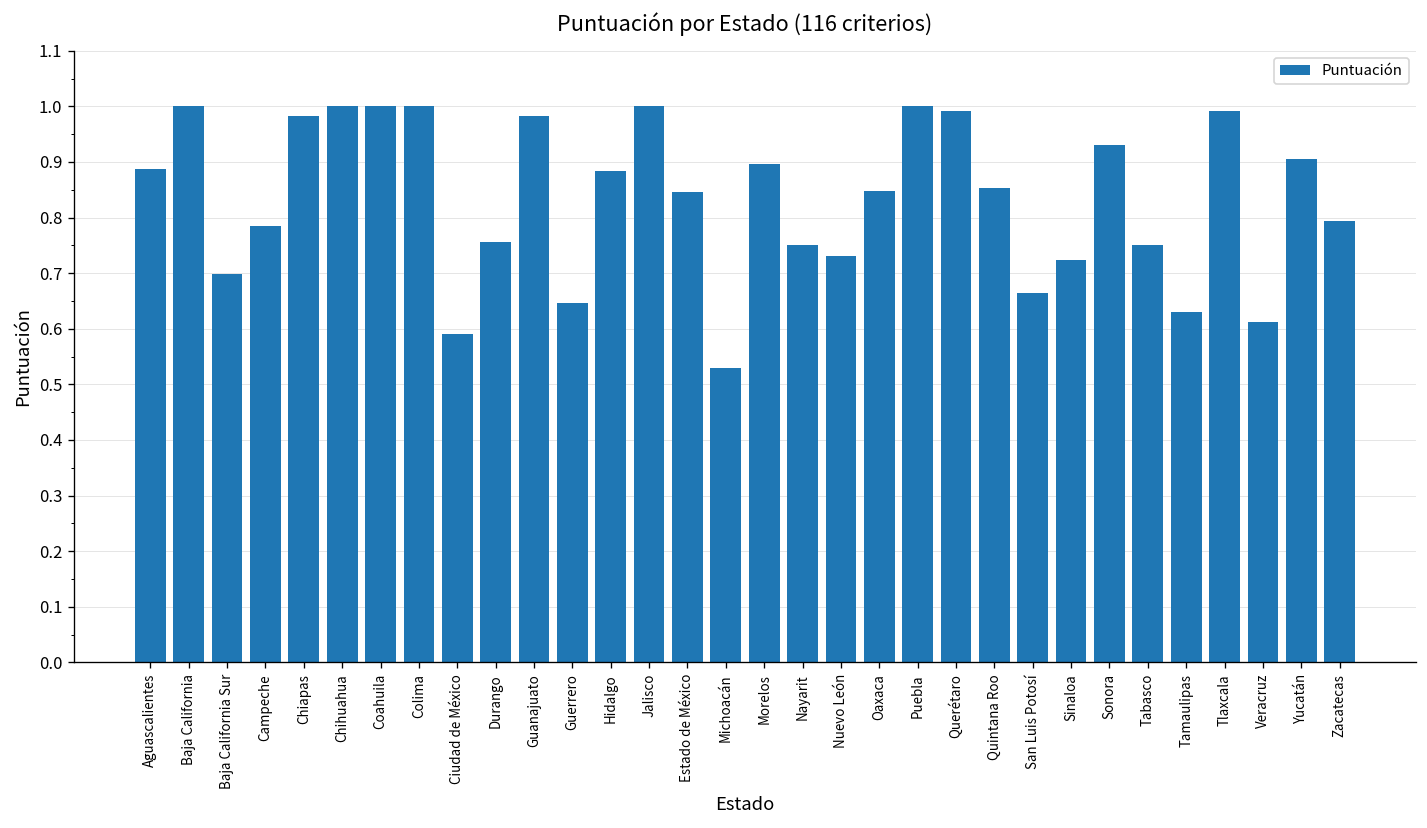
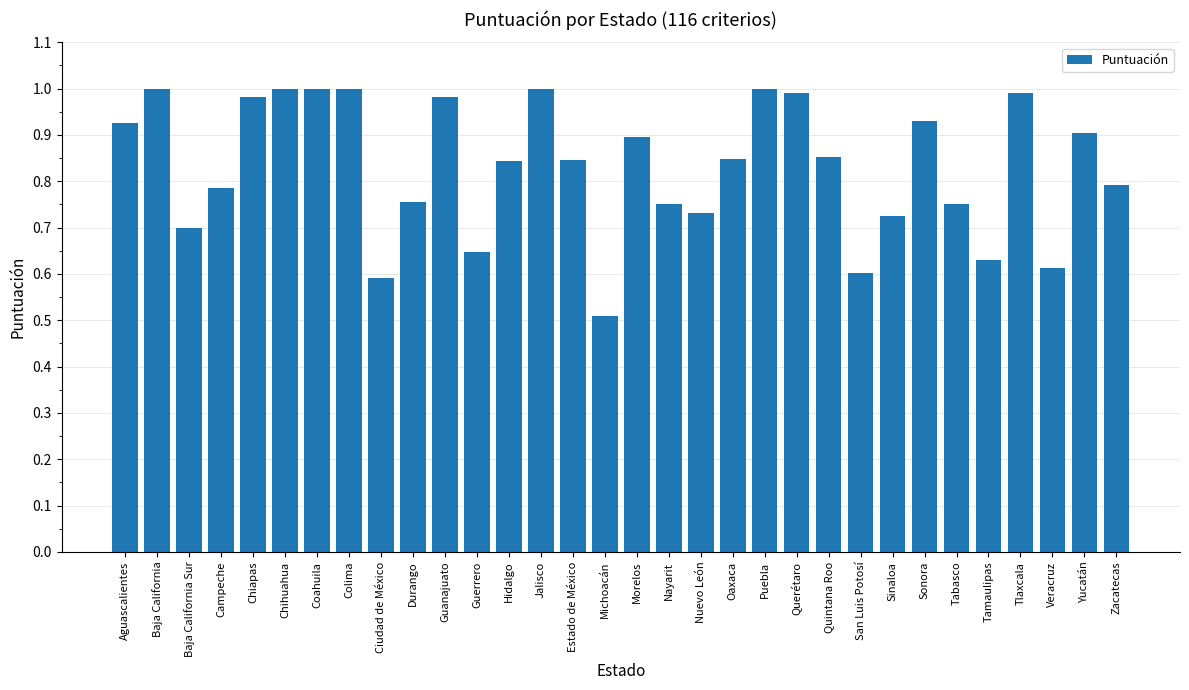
Aguascalientes: 0.89 -> 0.93
Hidalgo: 0.88 -> 0.84
Michoacán: 0.53 -> 0.51
San Luis Potosí: 0.66 -> 0.60
